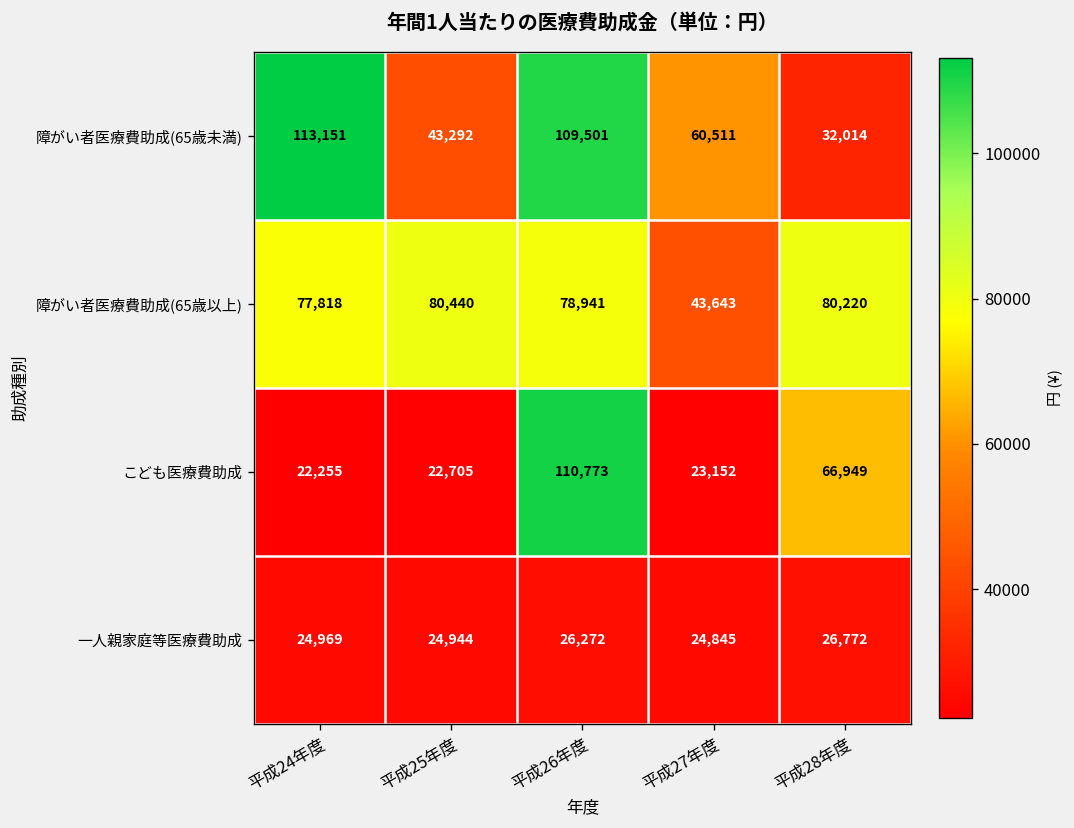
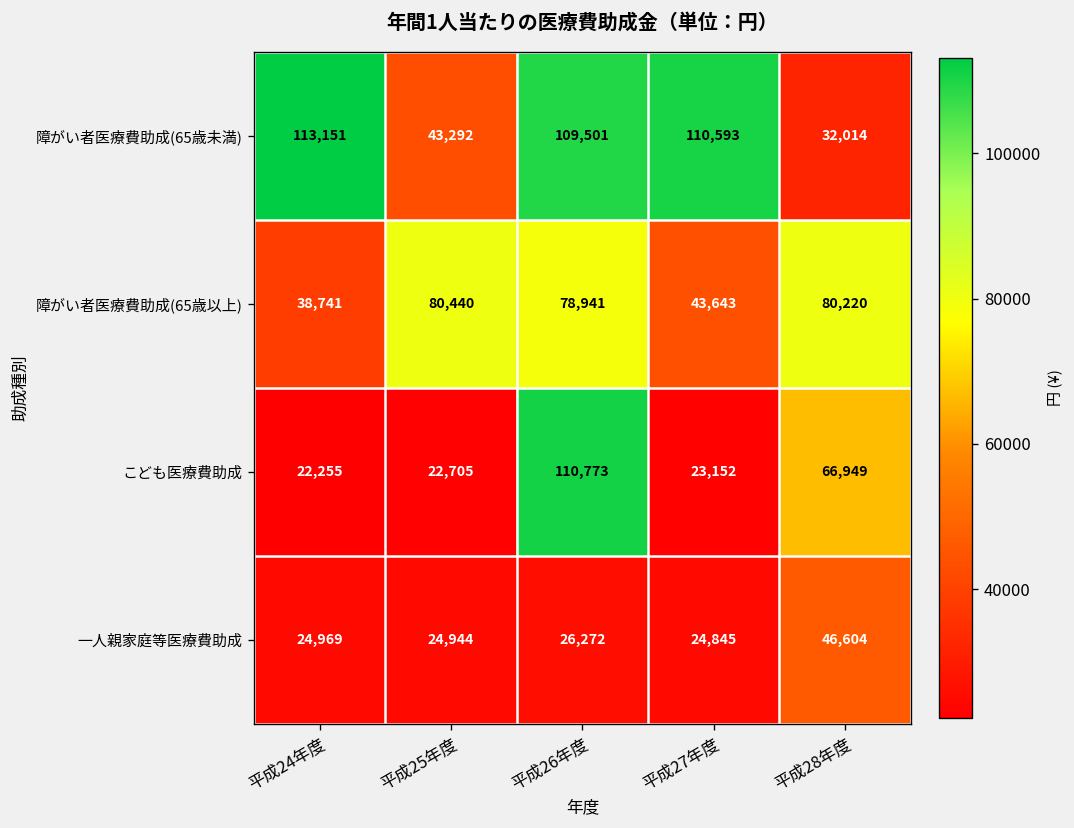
障がい者医療費助成(65歳未満), 平成27年度: 60,511 -> 110,593
障がい者医療費助成(65歳以上), 平成24年度: 77,818 -> 38,741
一人親家庭等医療費助成, 平成28年度: 26,772 -> 46,604
